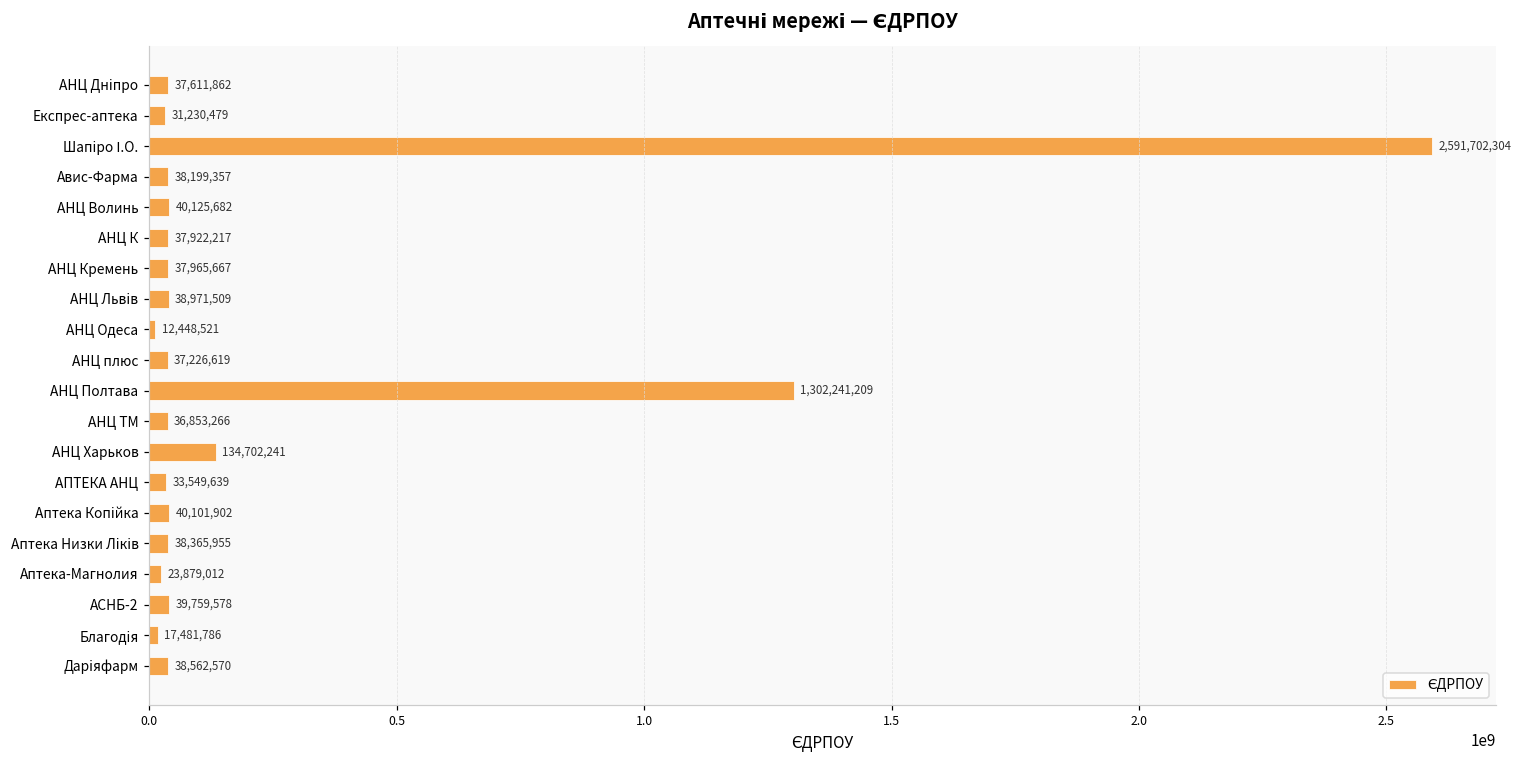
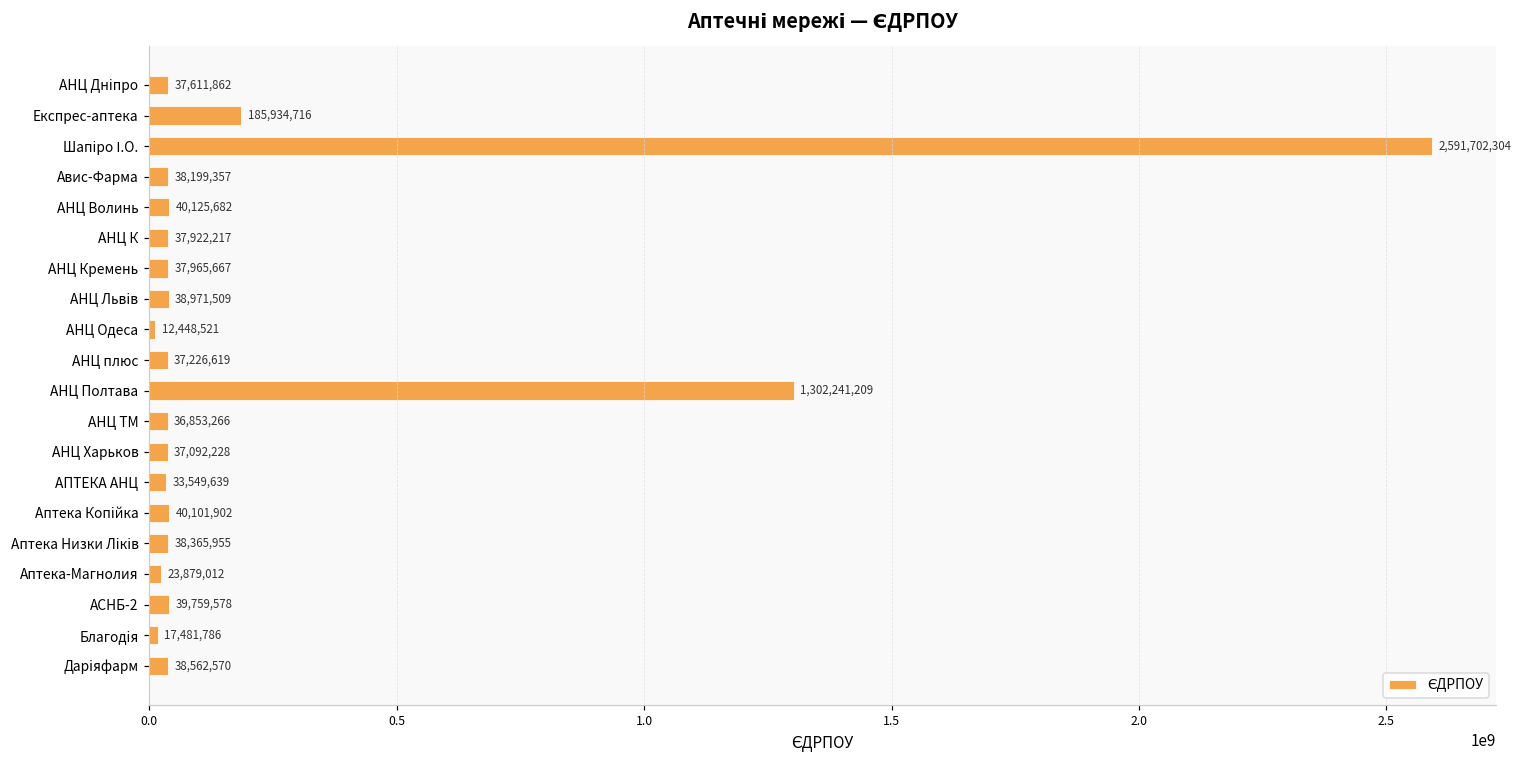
Експрес-аптека: 31,230,479 -> 185,934,716
АНЦ Харьков: 134,702,241 -> 37,092,228
